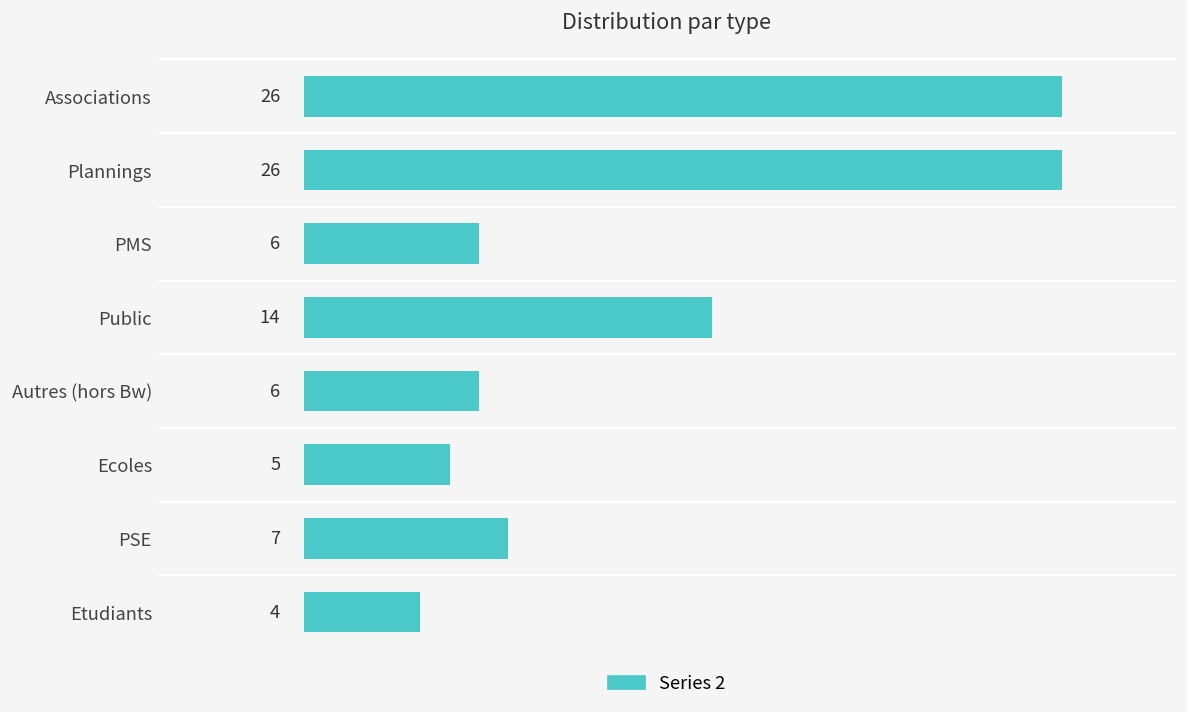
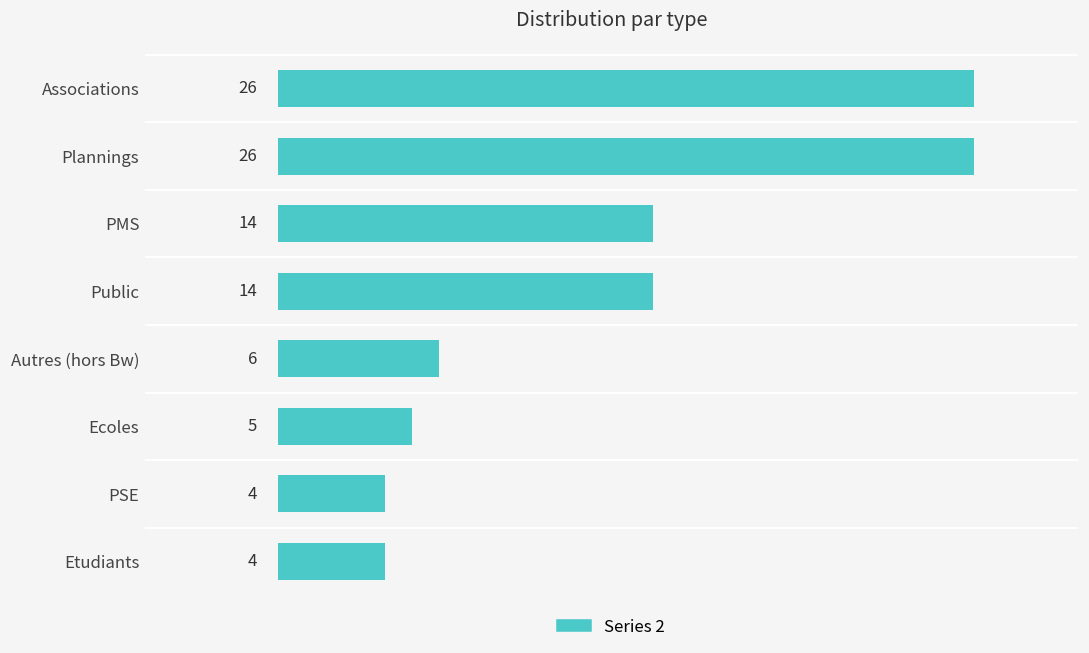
PMS: 6 -> 14
PSE: 7 -> 4
